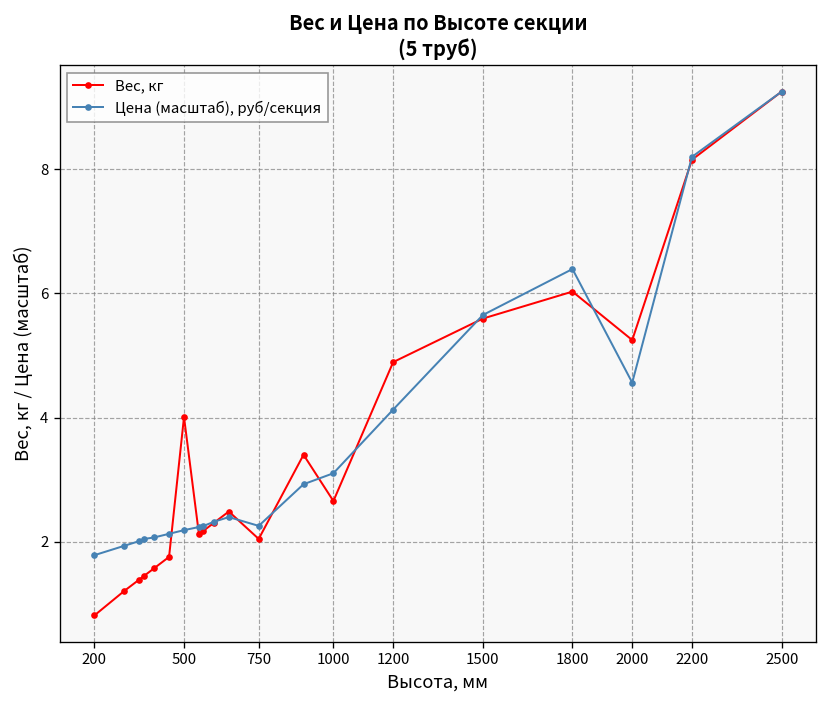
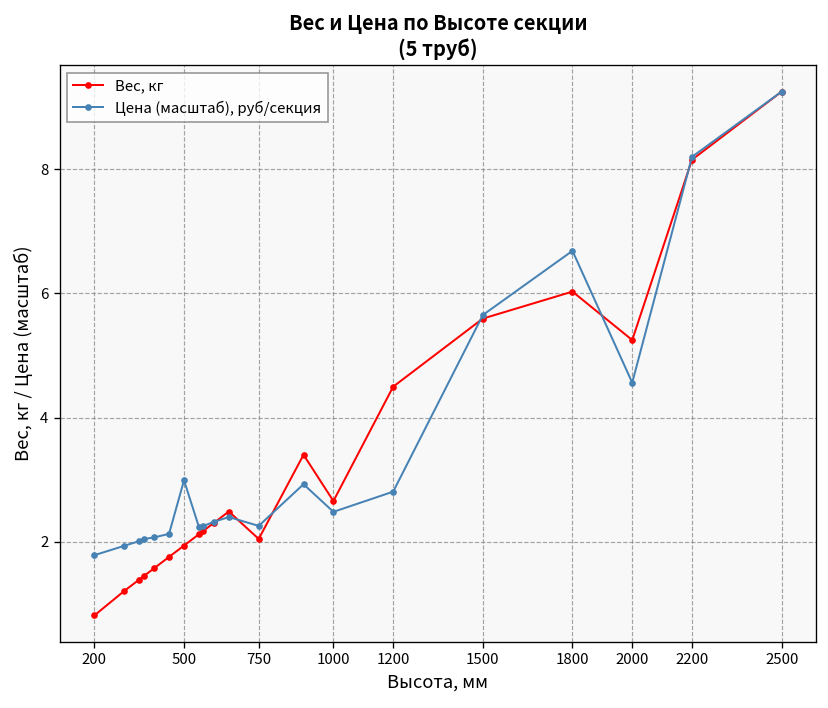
Вес, кг, 500: 4.0 -> 1.9
Цена (масштаб), руб/секция, 500: 2.2 -> 3.0
Цена (масштаб), руб/секция, 1000: 3.1 -> 2.5
Вес, кг, 1200: 4.9 -> 4.5
Цена (масштаб), руб/секция, 1200: 4.1 -> 2.8
Цена (масштаб), руб/секция, 1800: 6.4 -> 6.7
